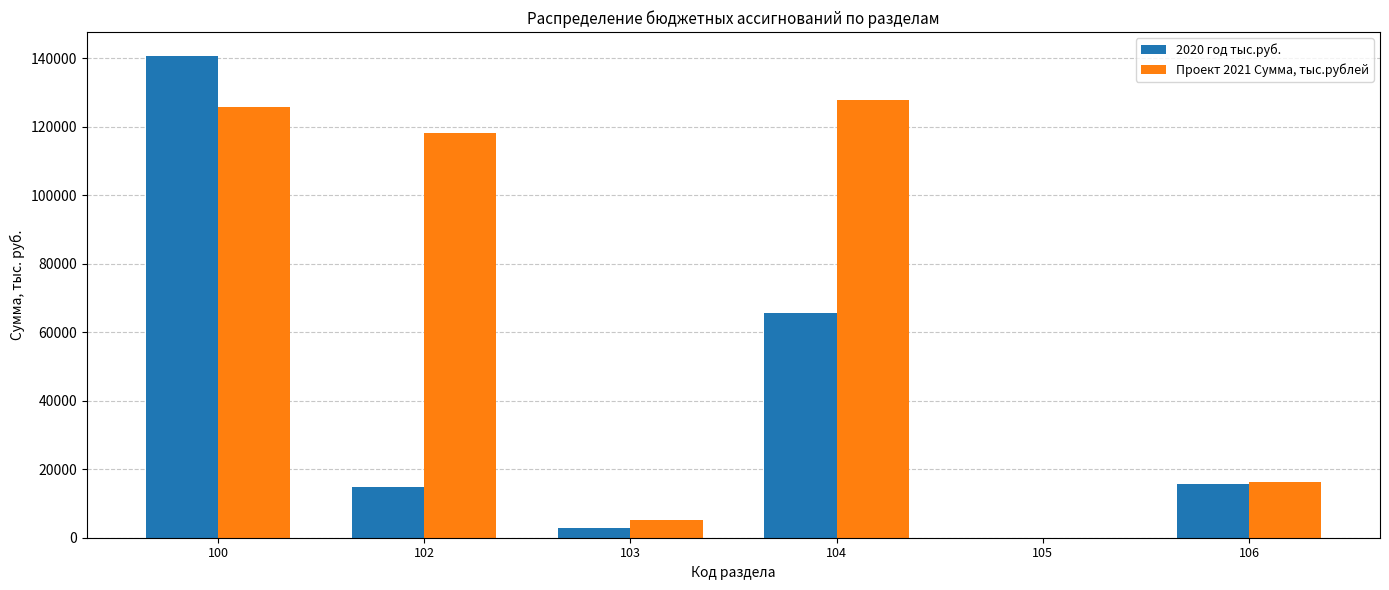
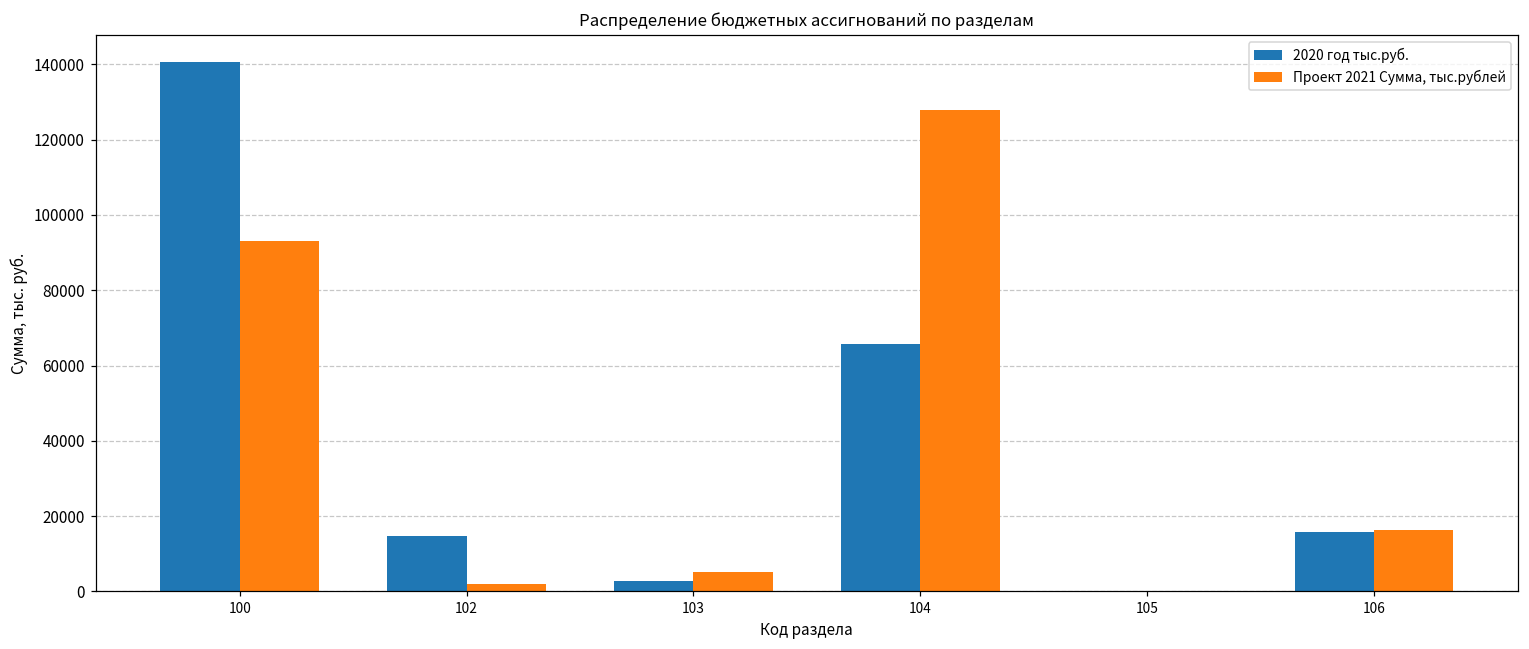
Проект 2021 Сумма, тыс.рублей, 100: 126000 -> 93000
Проект 2021 Сумма, тыс.рублей, 102: 118000 -> 2000
